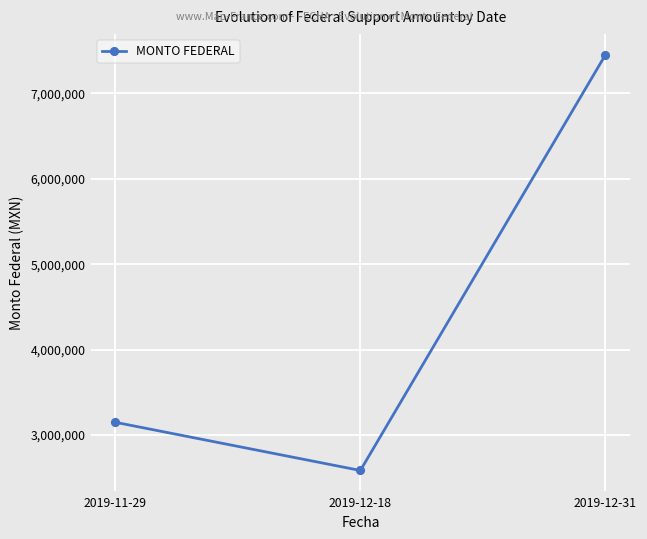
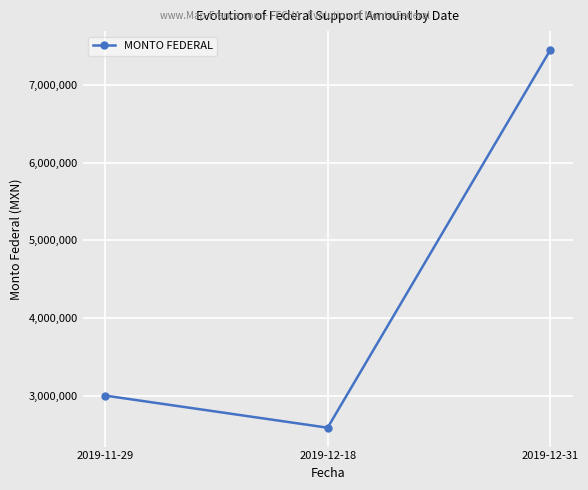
2019-11-29: 3,100,000 -> 3,000,000
